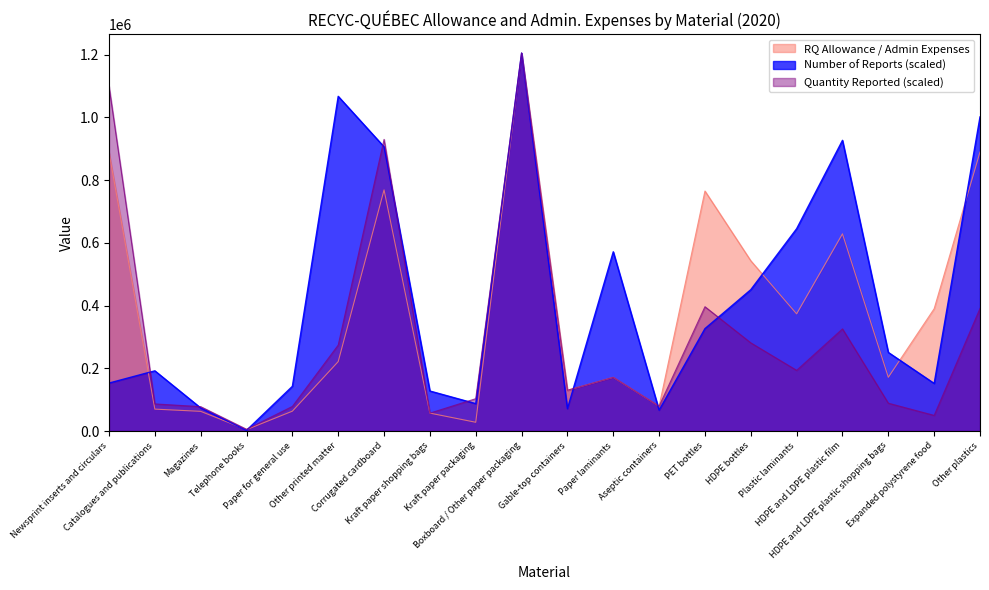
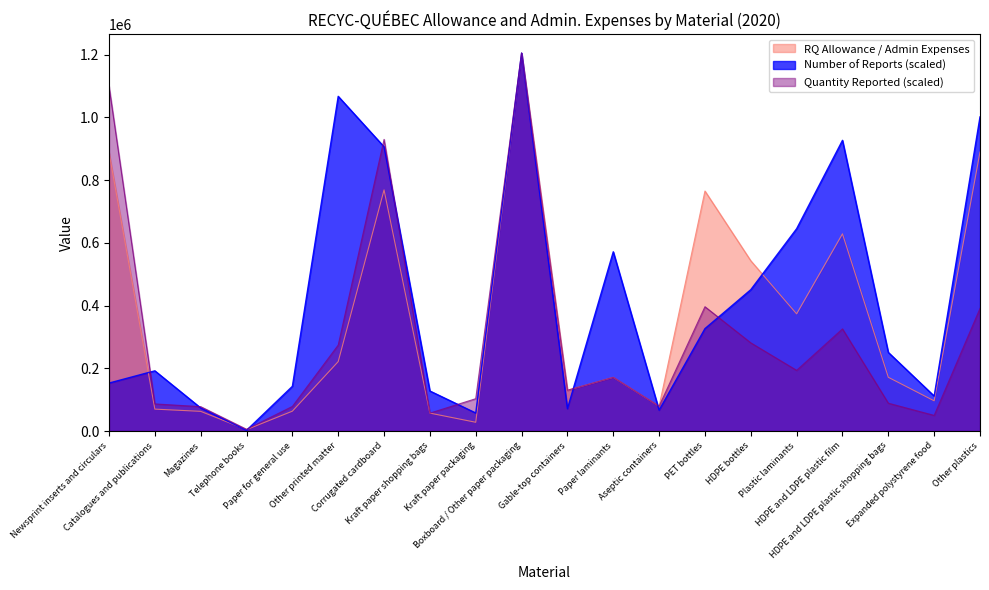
Number of Reports (scaled), Kraft paper packaging: 90000 -> 60000
RQ Allowance / Admin Expenses, Expanded polystyrene food: 390000 -> 100000
Number of Reports (scaled), Expanded polystyrene food: 150000 -> 110000
